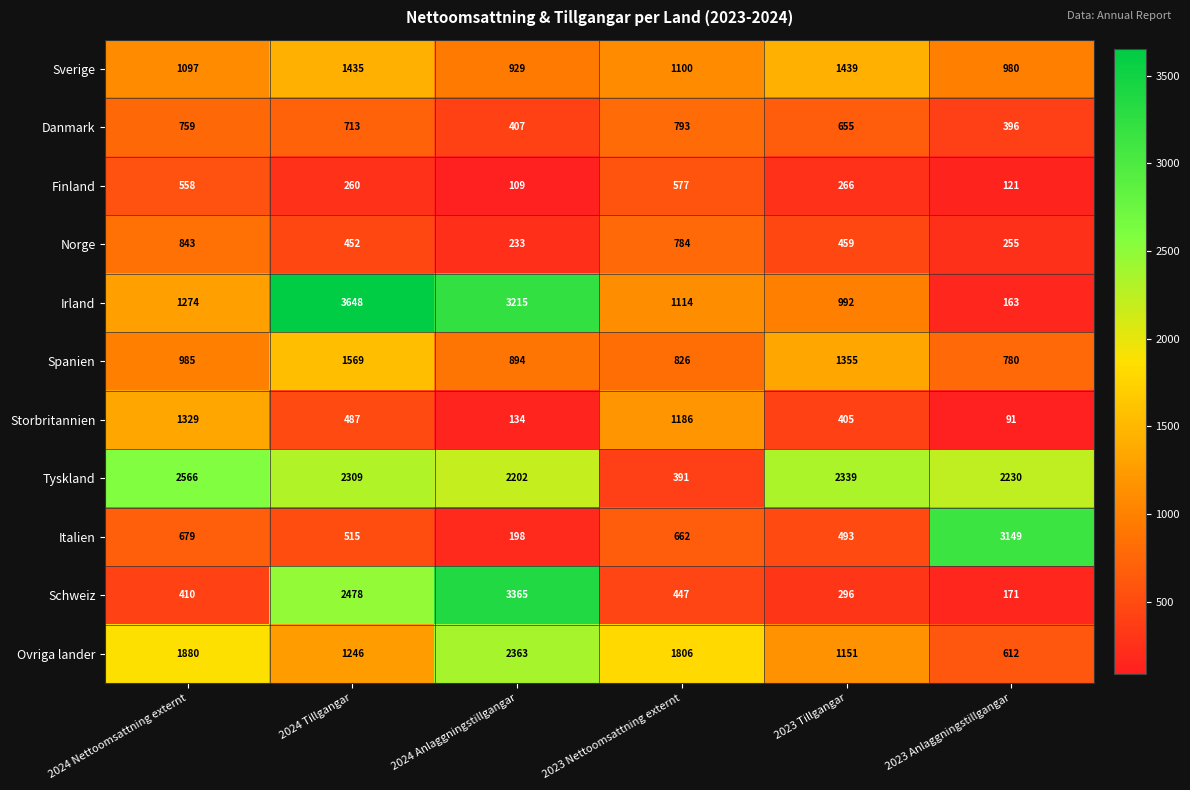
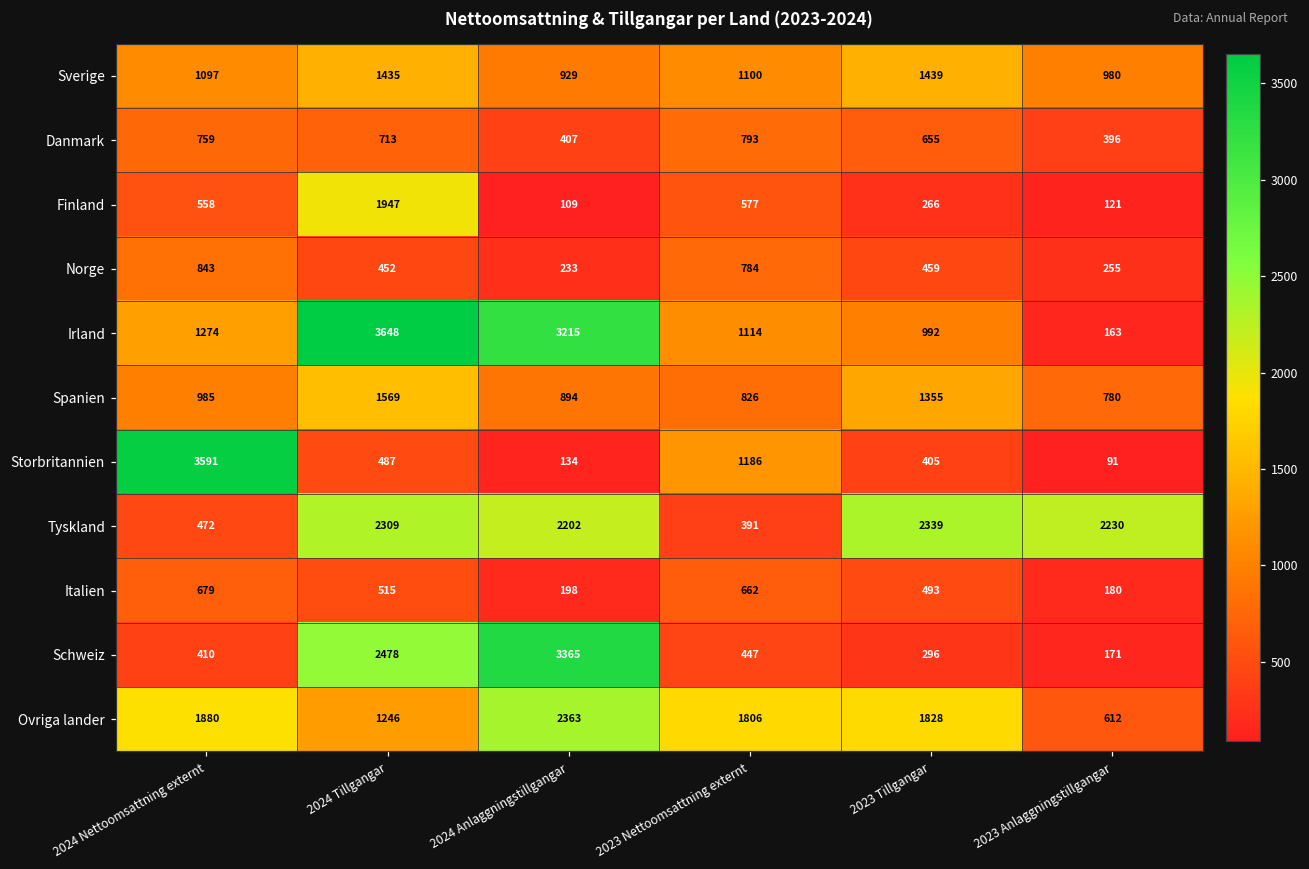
Finland, 2024 Tillgangar: 260 -> 1947
Storbritannien, 2024 Nettoomsattning externt: 1329 -> 3591
Tyskland, 2024 Nettoomsattning externt: 2566 -> 472
Italien, 2023 Anlaggningstillgangar: 3149 -> 180
Ovriga lander, 2023 Tillgangar: 1151 -> 1828
